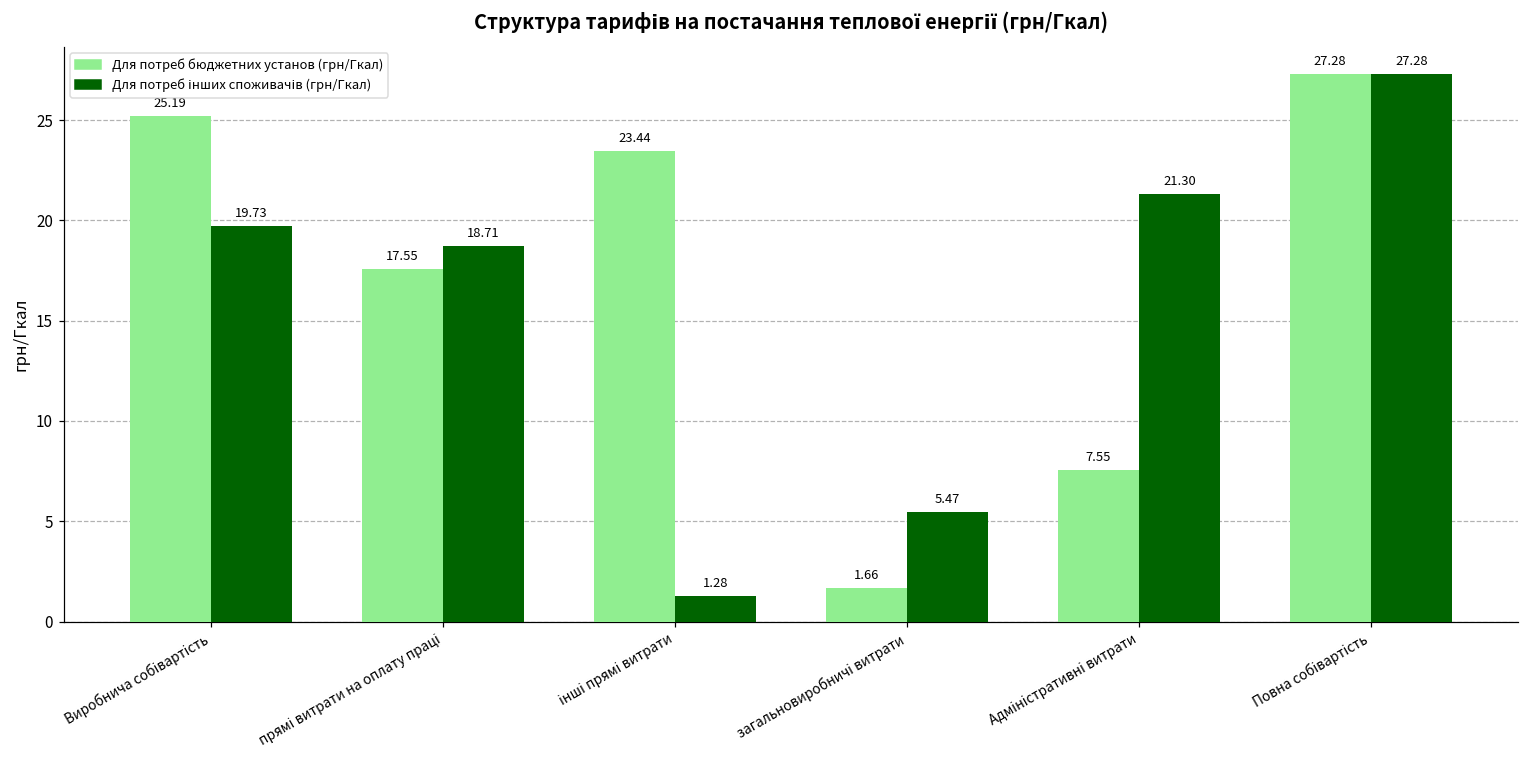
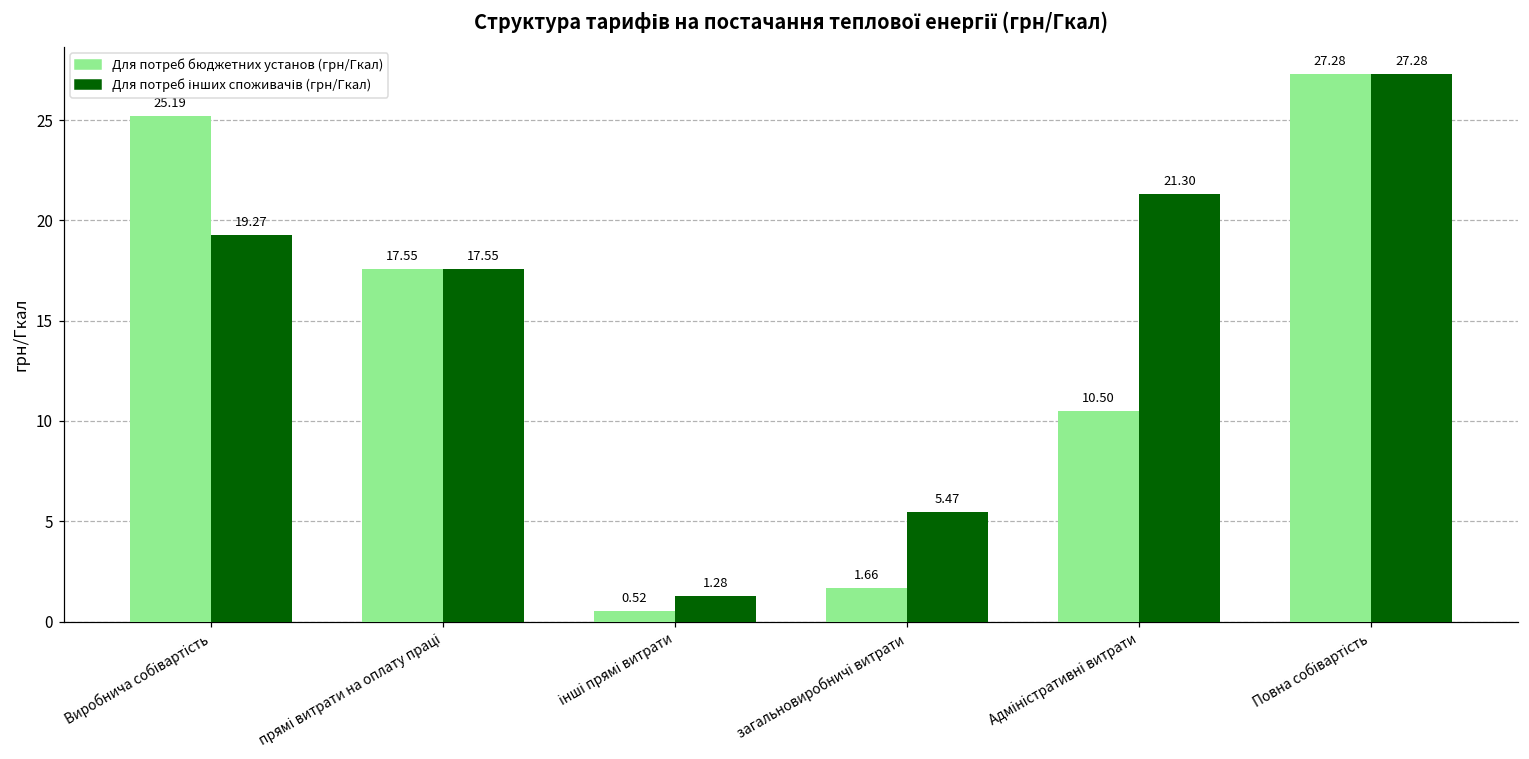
Для потреб інших споживачів (грн/Гкал), Виробнича собівартість: 19.73 -> 19.27
Для потреб інших споживачів (грн/Гкал), прямі витрати на оплату праці: 18.71 -> 17.55
Для потреб бюджетних установ (грн/Гкал), інші прямі витрати: 23.44 -> 0.52
Для потреб бюджетних установ (грн/Гкал), Адміністративні витрати: 7.55 -> 10.50
